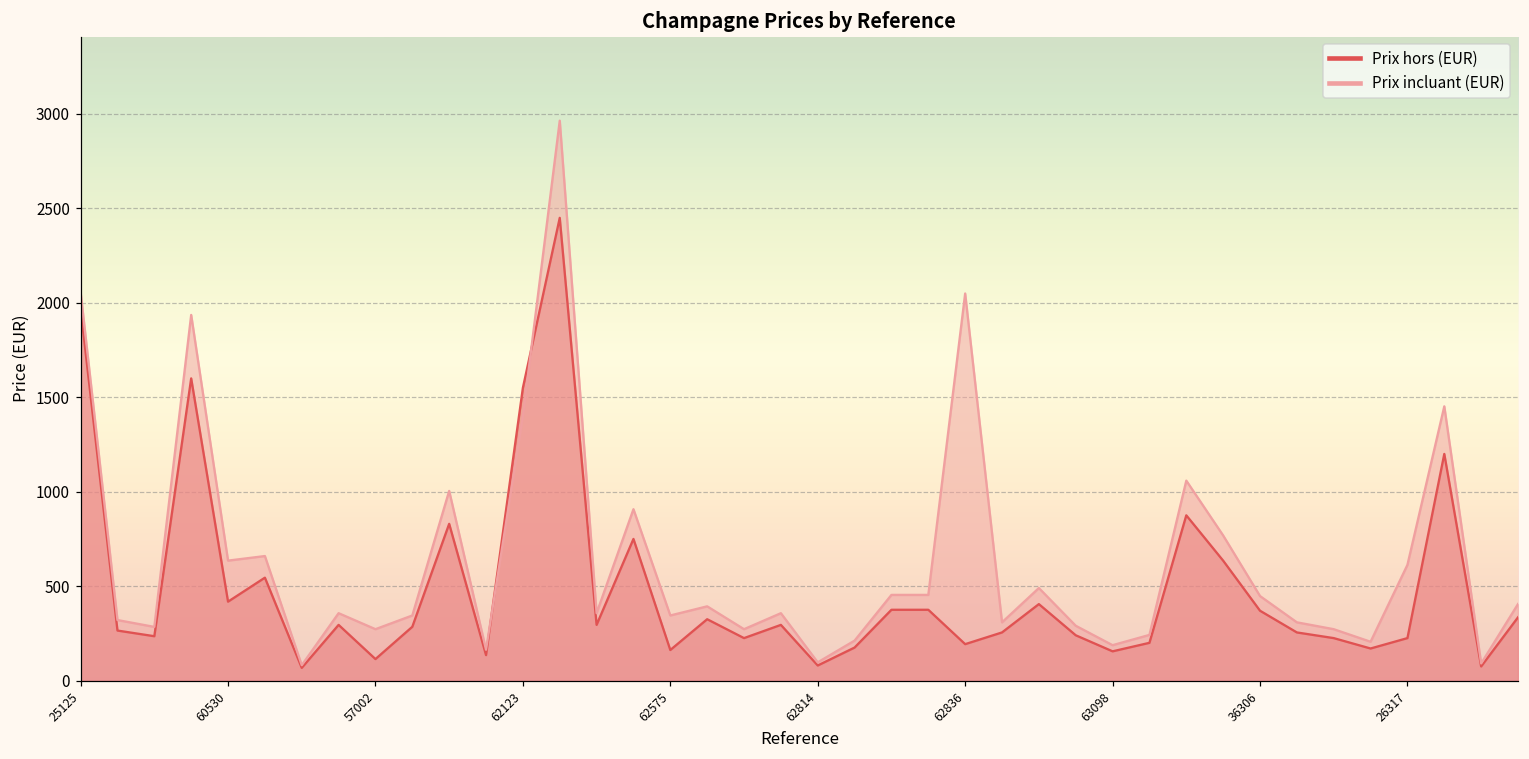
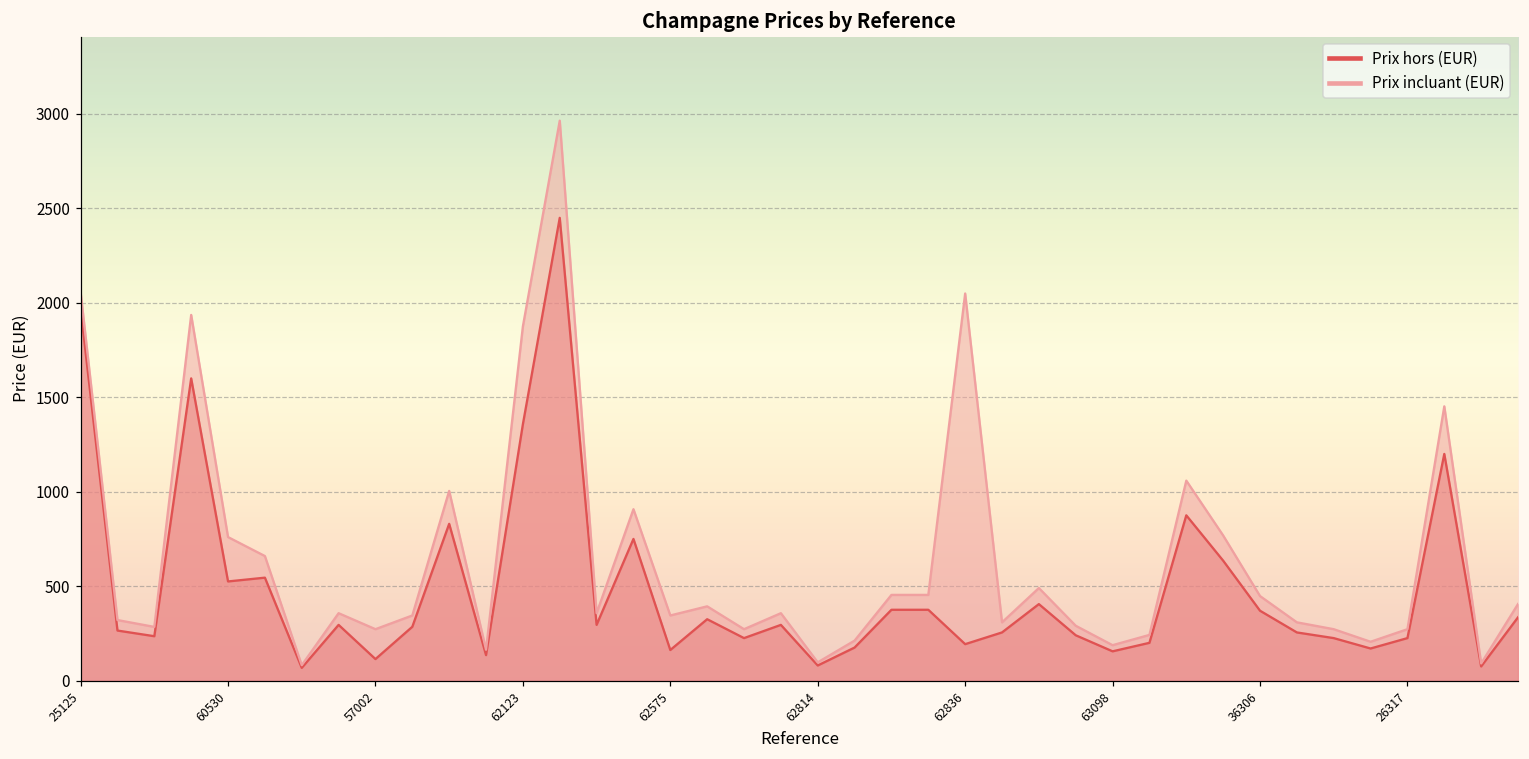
Prix hors (EUR), 60530: 420 -> 530
Prix incluant (EUR), 60530: 640 -> 760
Prix hors (EUR), 62123: 1550 -> 1360
Prix incluant (EUR), 62123: 1400 -> 1880
Prix incluant (EUR), 26317: 610 -> 270
